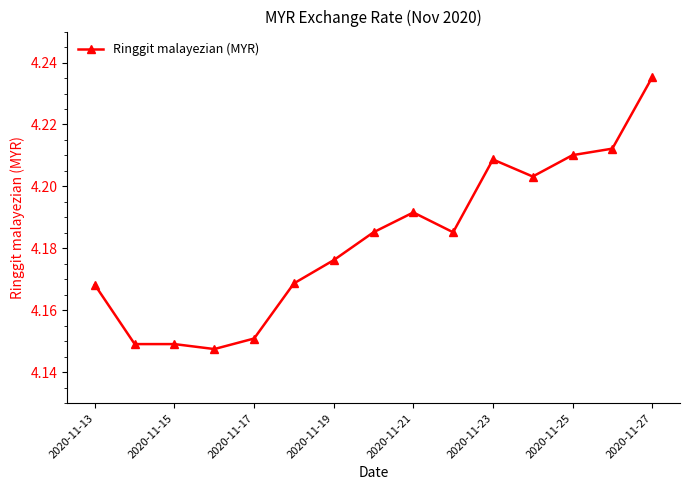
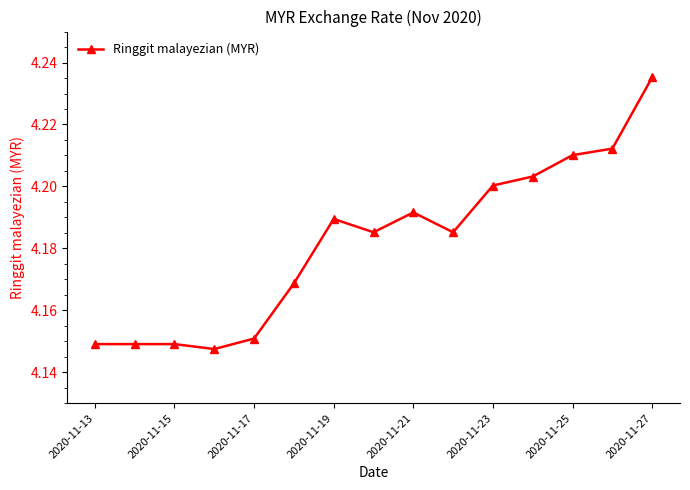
2020-11-13: 4.168 -> 4.149
2020-11-19: 4.176 -> 4.190
2020-11-23: 4.209 -> 4.200
